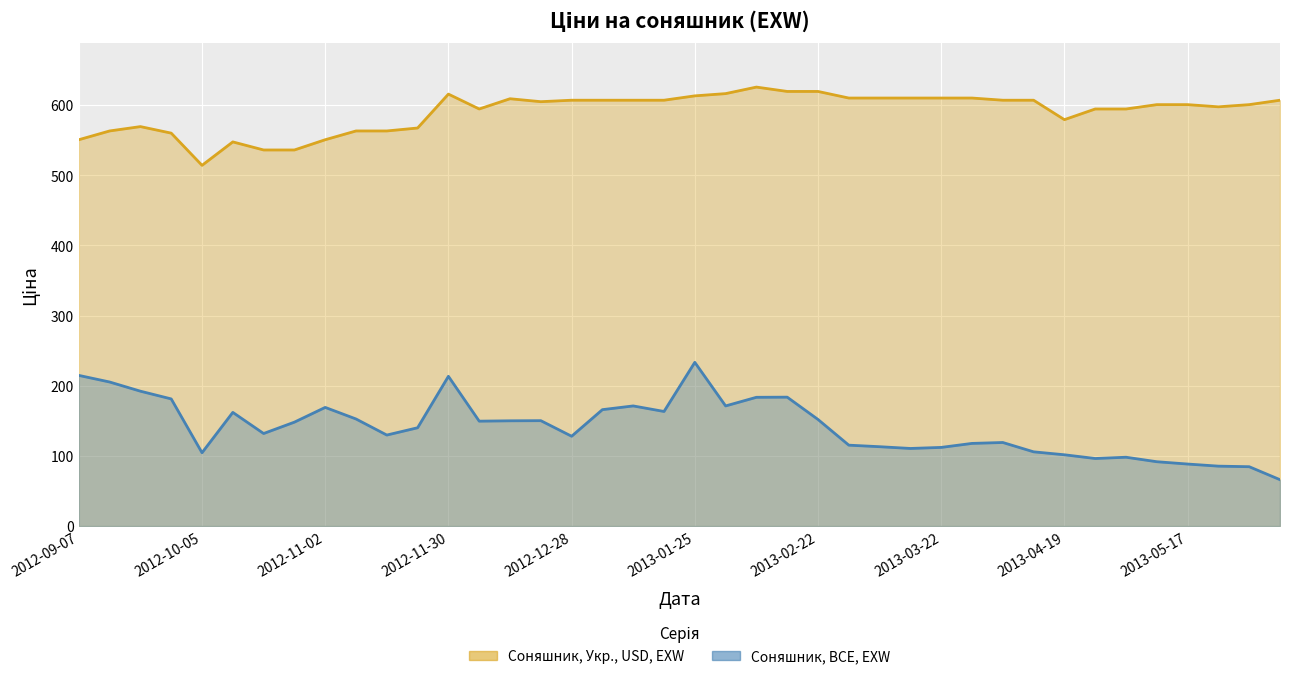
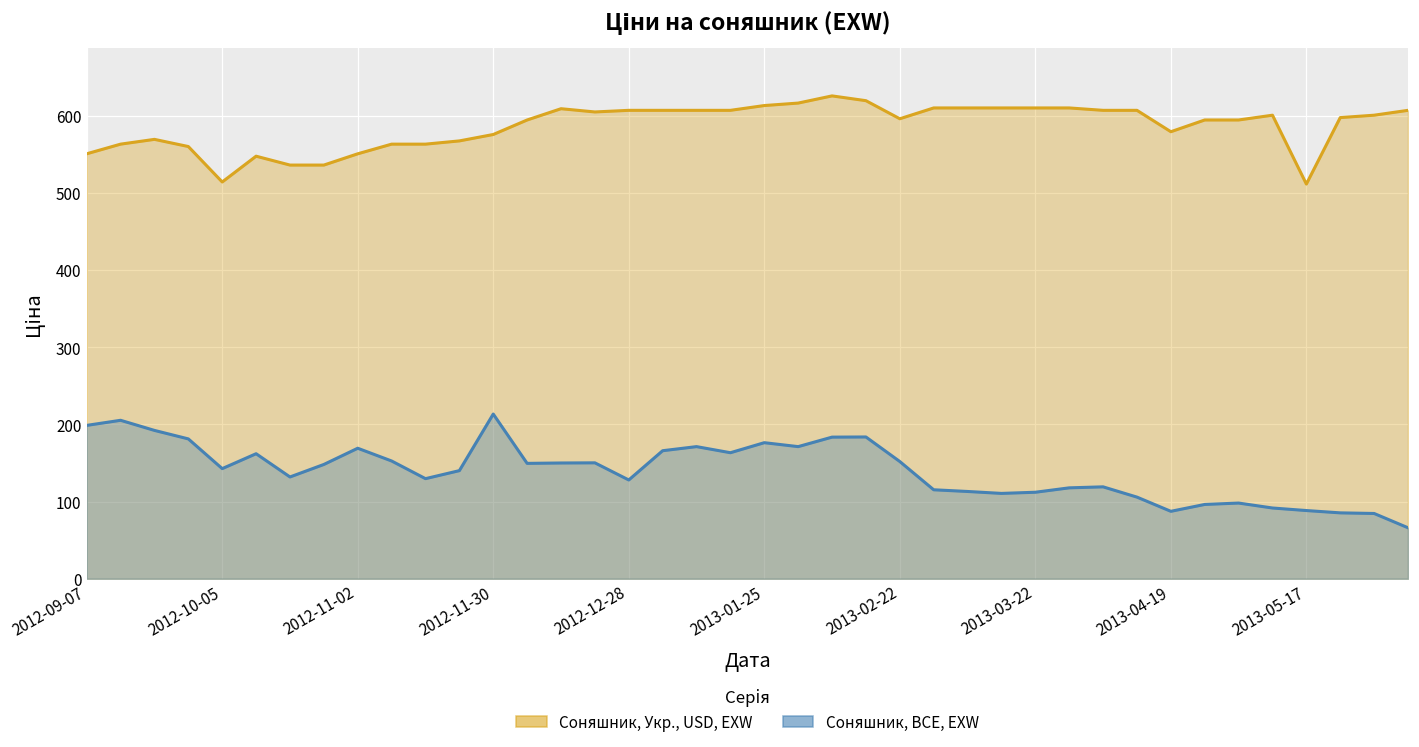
Соняшник, BCE, EXW, 2012-09-07: 210 -> 200
Соняшник, BCE, EXW, 2012-10-05: 100 -> 140
Соняшник, Укр., USD, EXW, 2012-11-30: 620 -> 580
Соняшник, BCE, EXW, 2013-01-25: 230 -> 180
Соняшник, Укр., USD, EXW, 2013-02-22: 620 -> 600
Соняшник, BCE, EXW, 2013-04-19: 100 -> 90
Соняшник, Укр., USD, EXW, 2013-05-17: 600 -> 510
